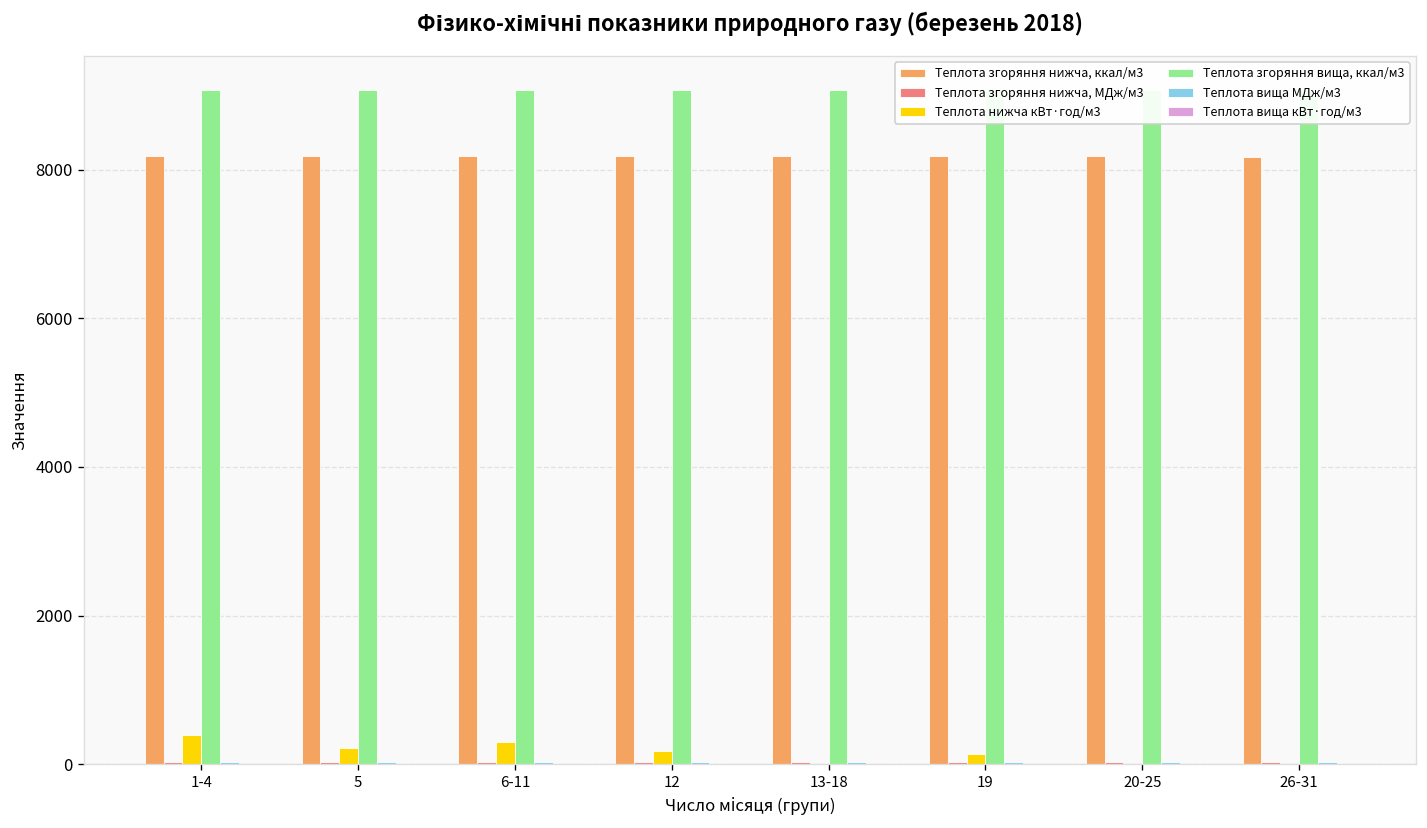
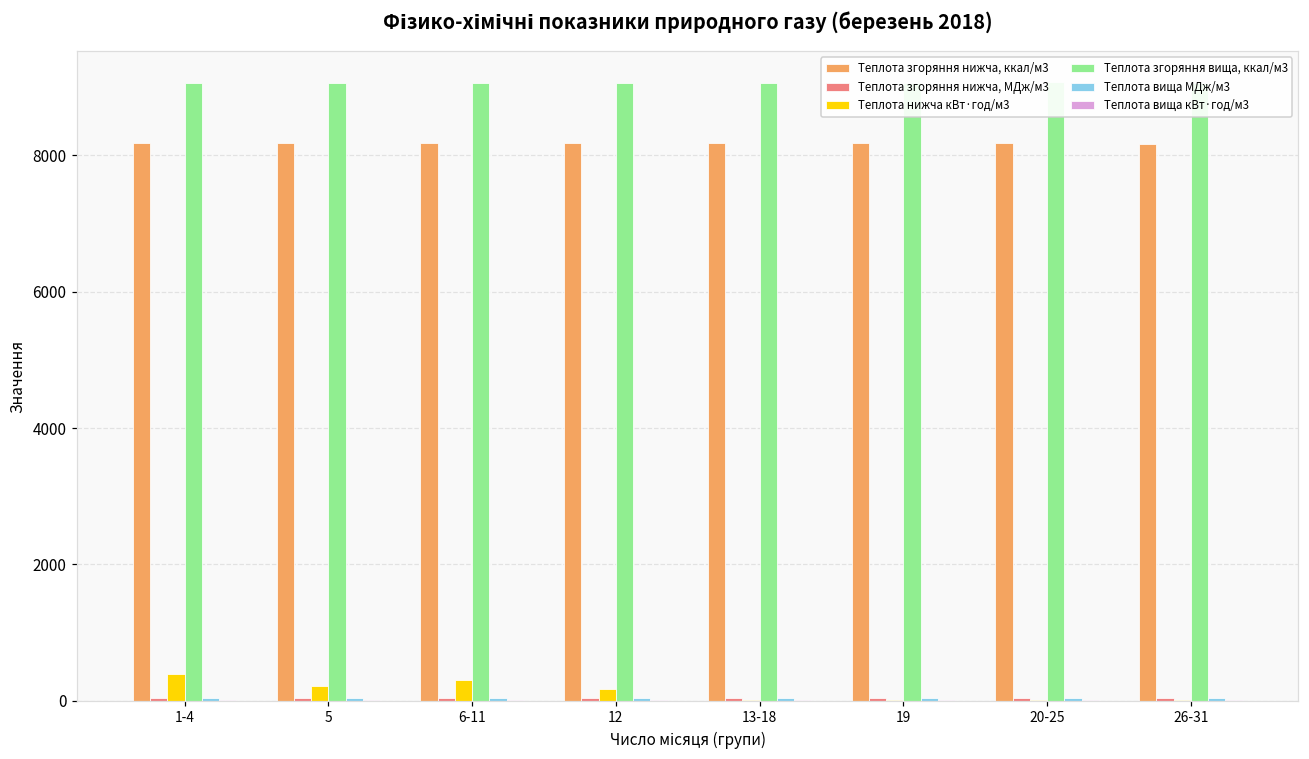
Теплота нижча кВт·год/м3, 19: 100 -> 0
